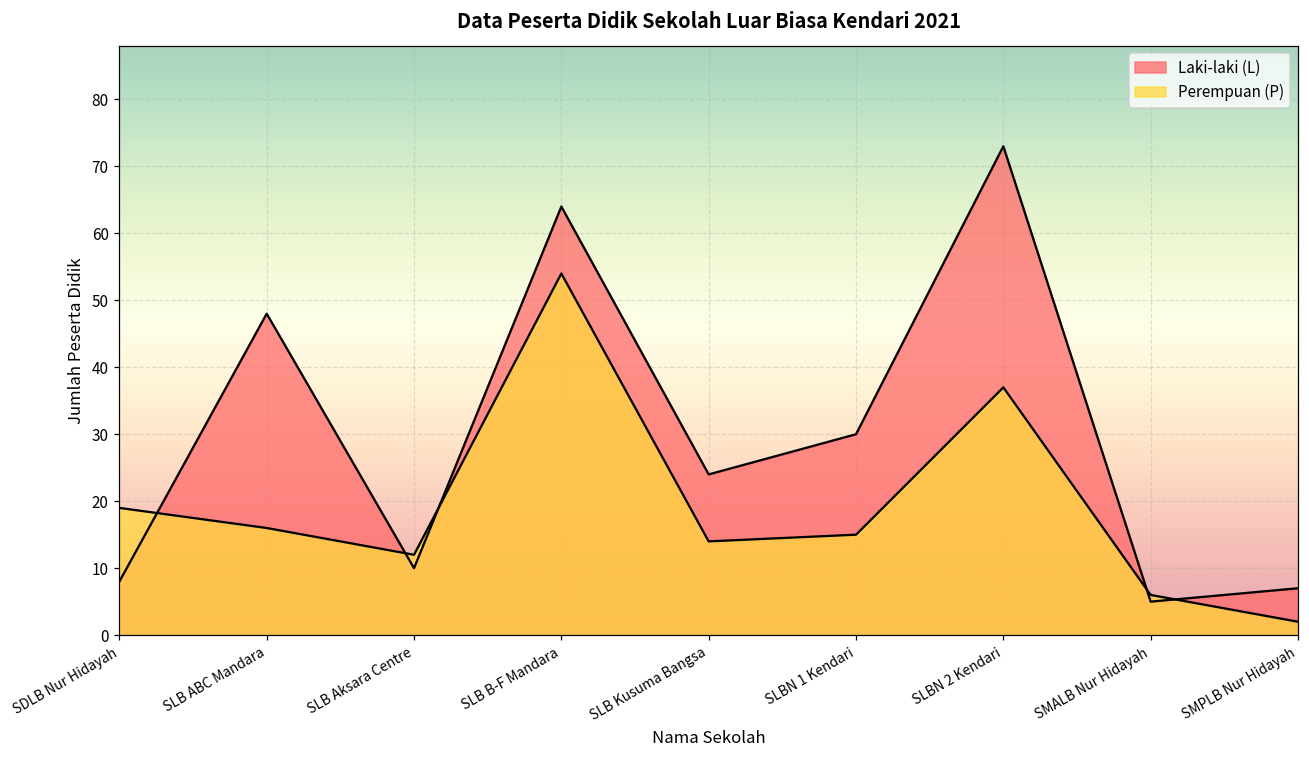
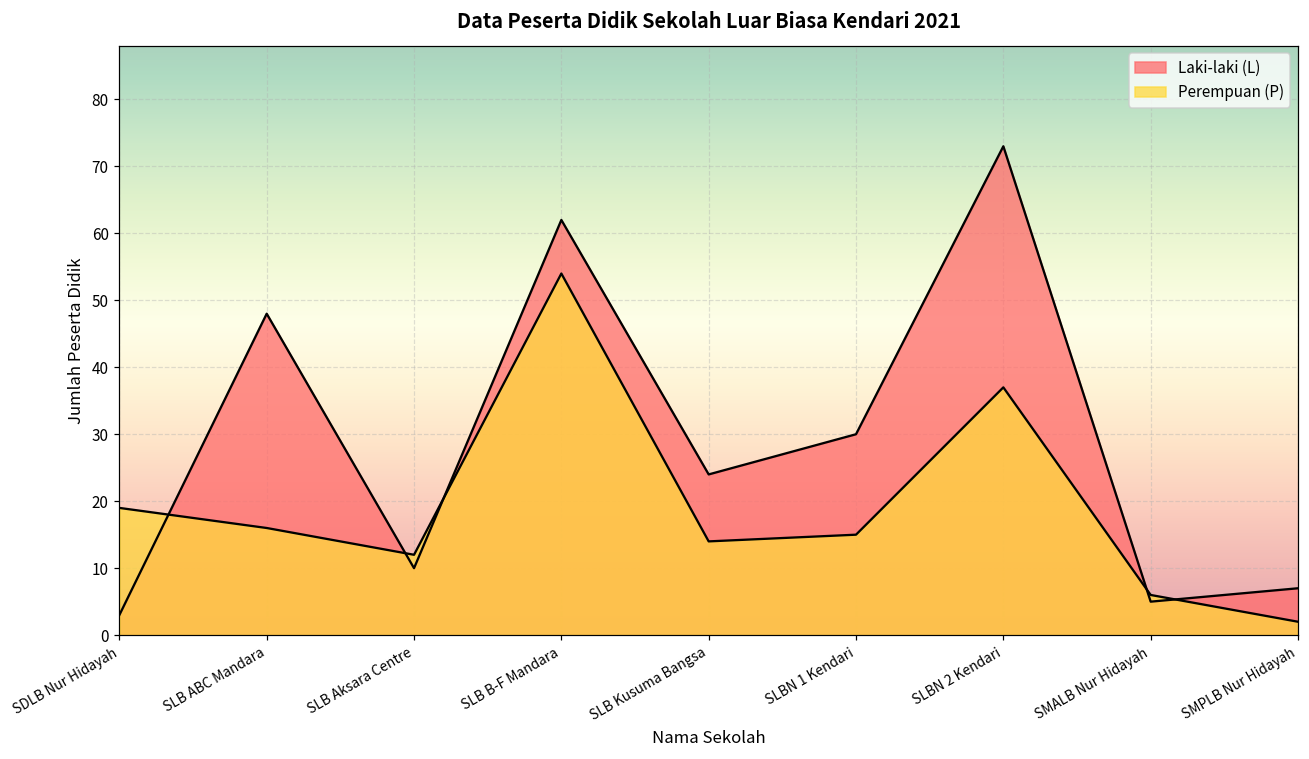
Laki-laki (L), SDLB Nur Hidayah: 8 -> 3
Laki-laki (L), SLB B-F Mandara: 64 -> 62
